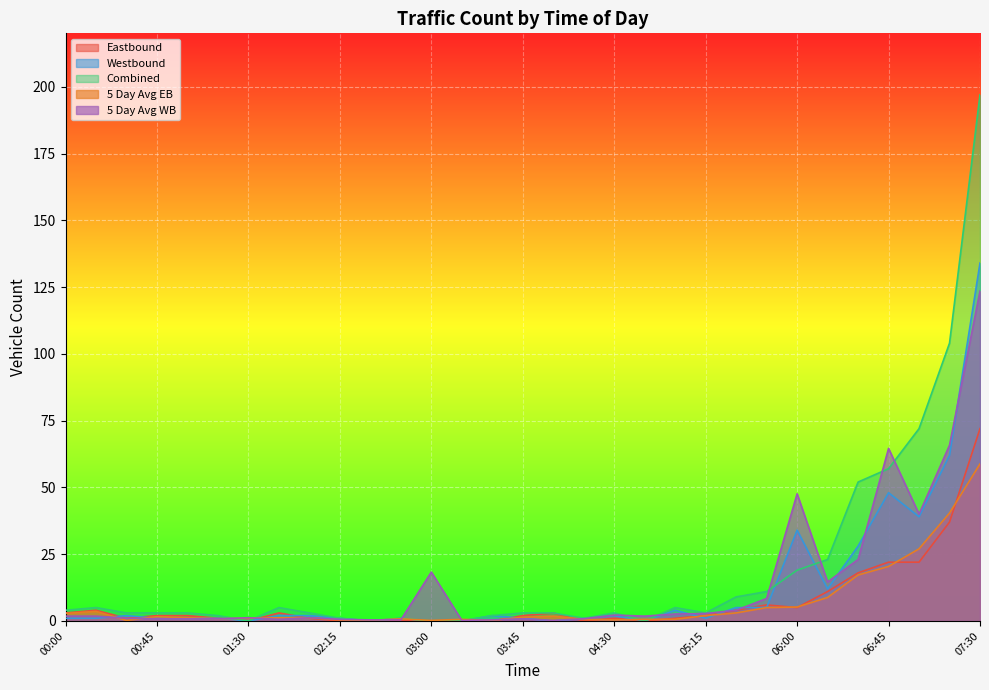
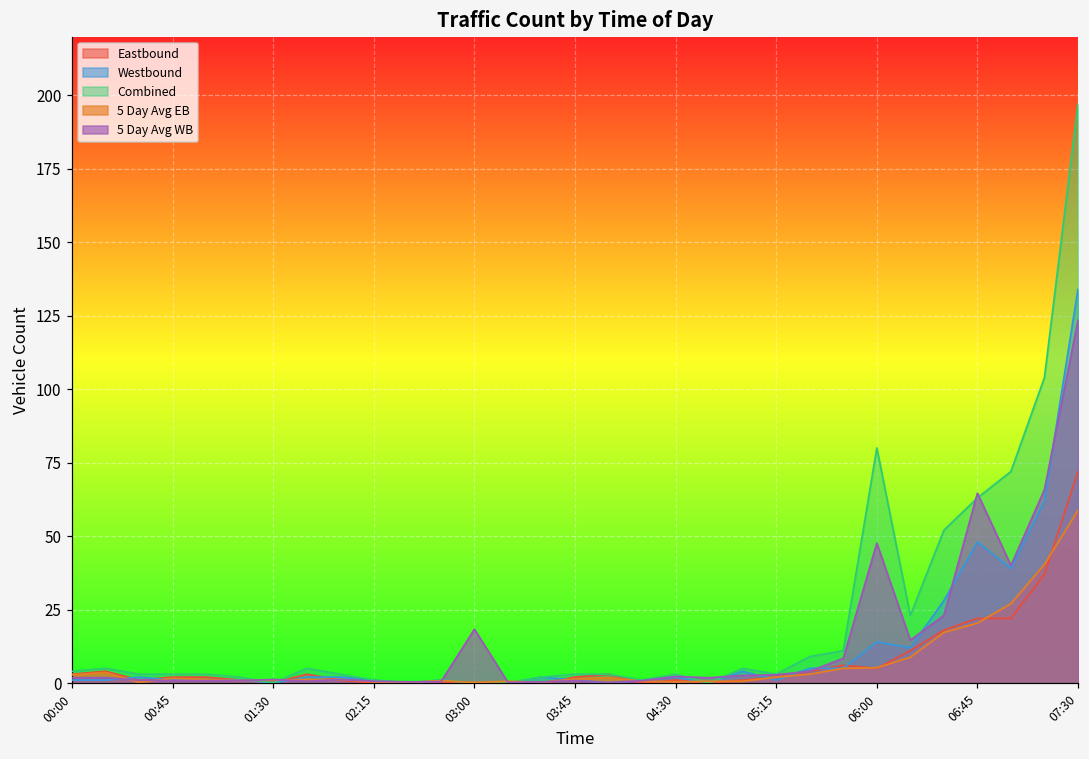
Westbound, 06:00: 34 -> 14
Combined, 06:00: 19 -> 80
Combined, 06:45: 57 -> 63
